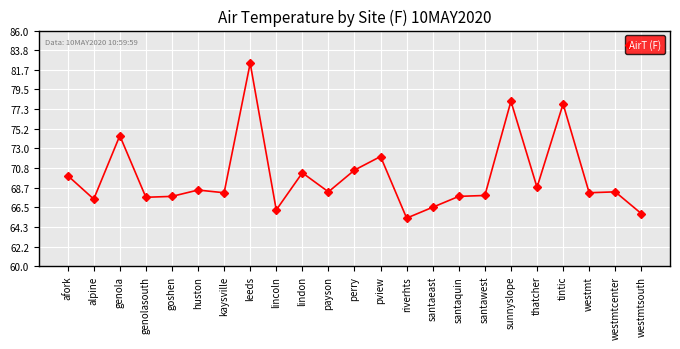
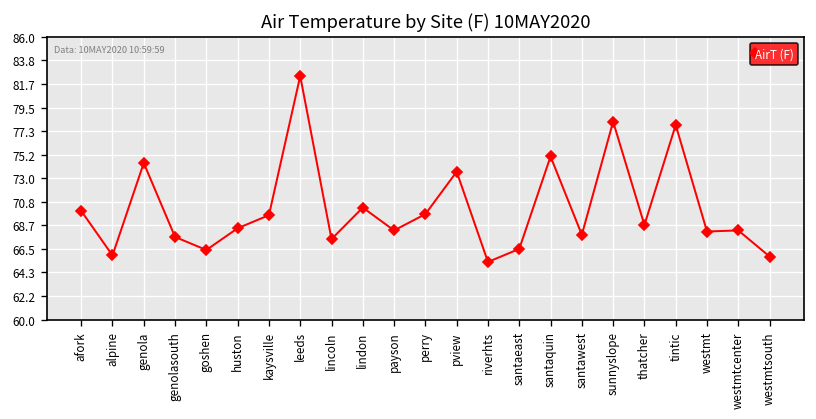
alpine: 67 -> 66
goshen: 68 -> 66
kaysville: 68 -> 70
lincoln: 66 -> 67
perry: 71 -> 70
pview: 72 -> 74
santaquin: 68 -> 75
